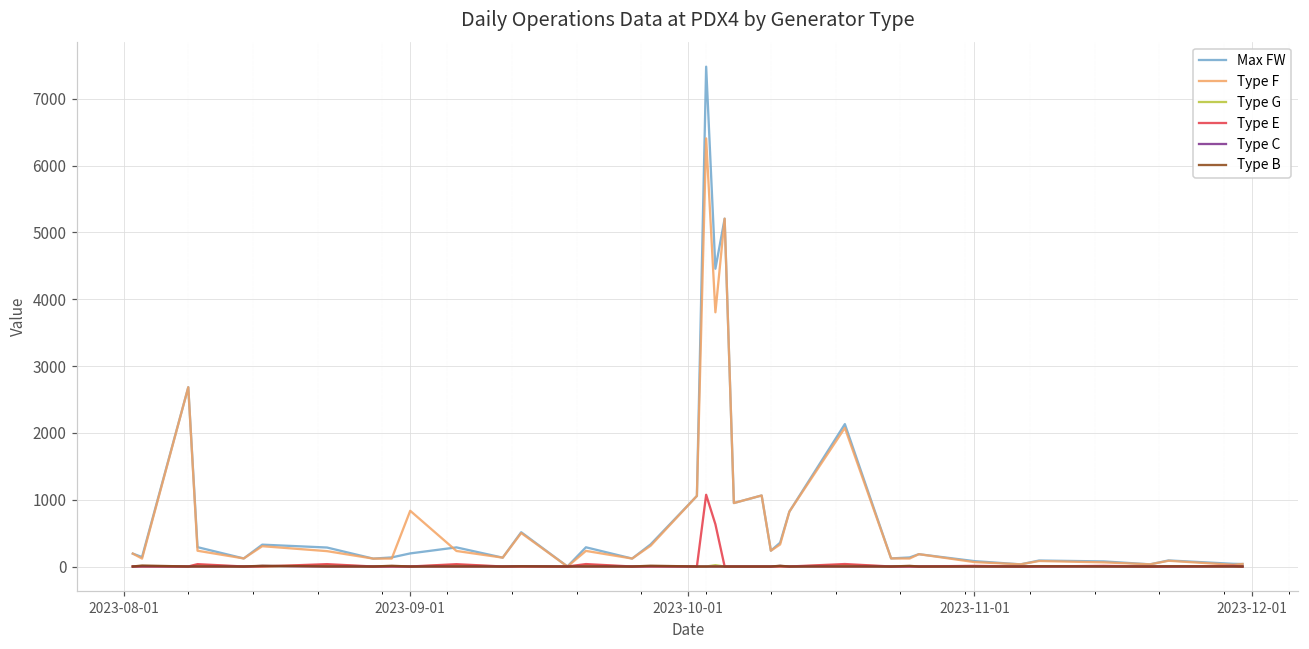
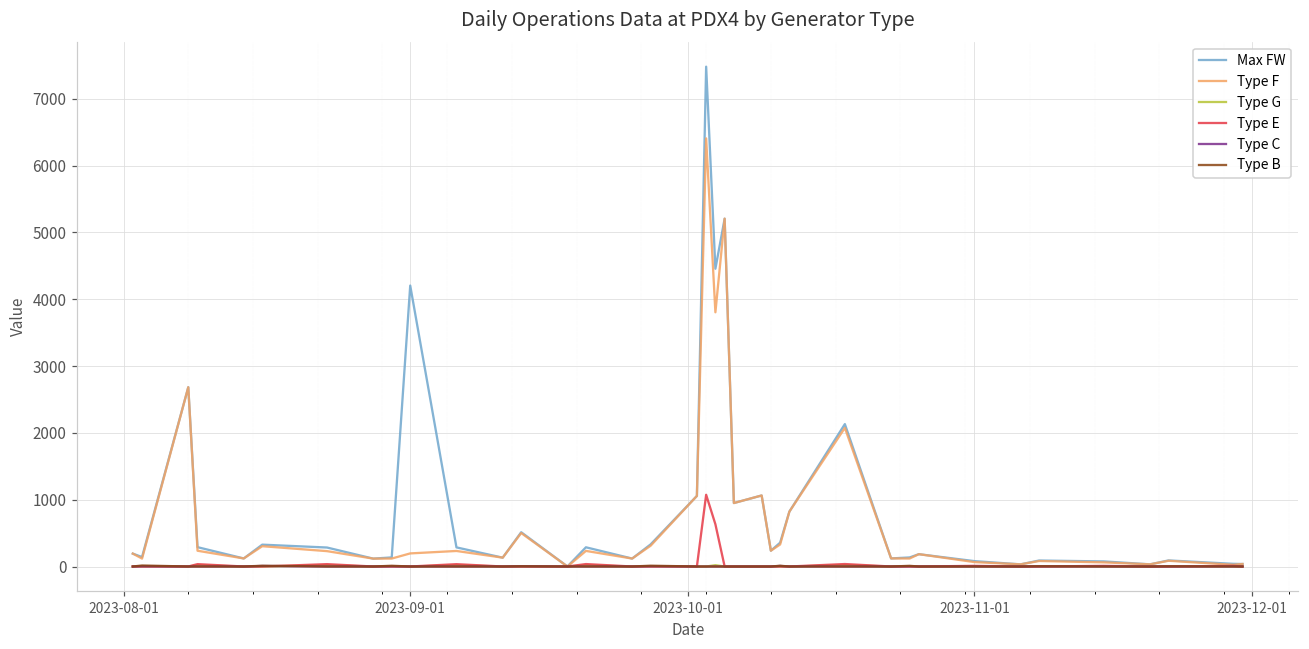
Max FW, 2023-09-01: 200 -> 4200
Type F, 2023-09-01: 800 -> 200
